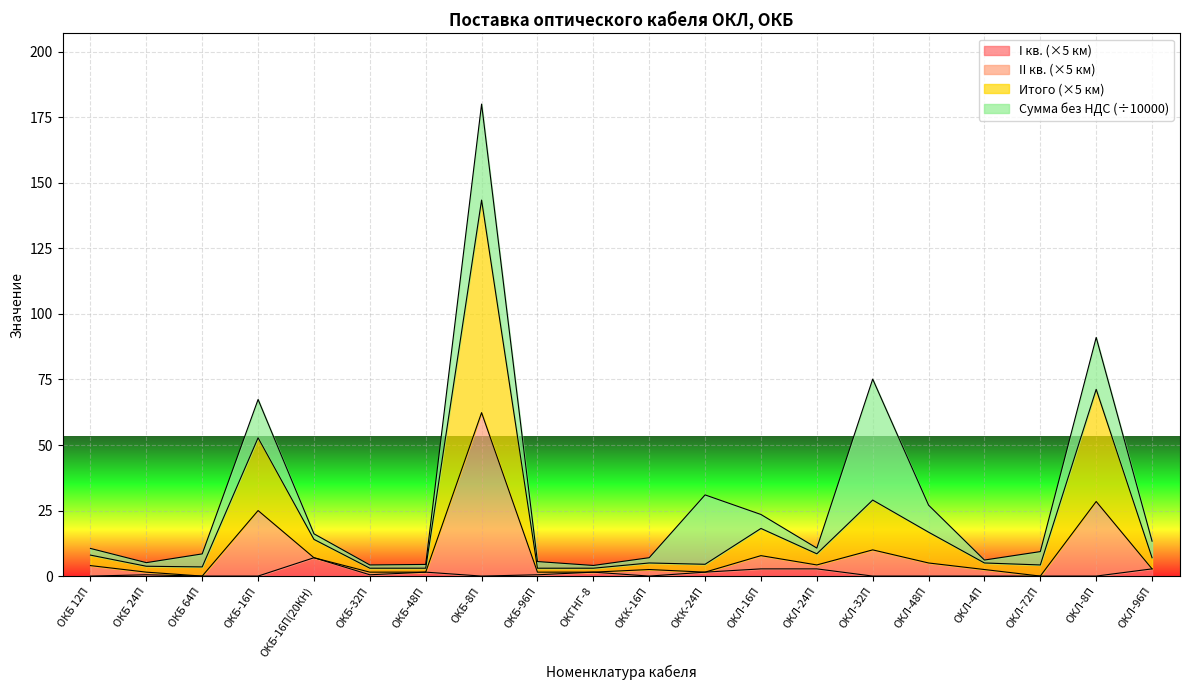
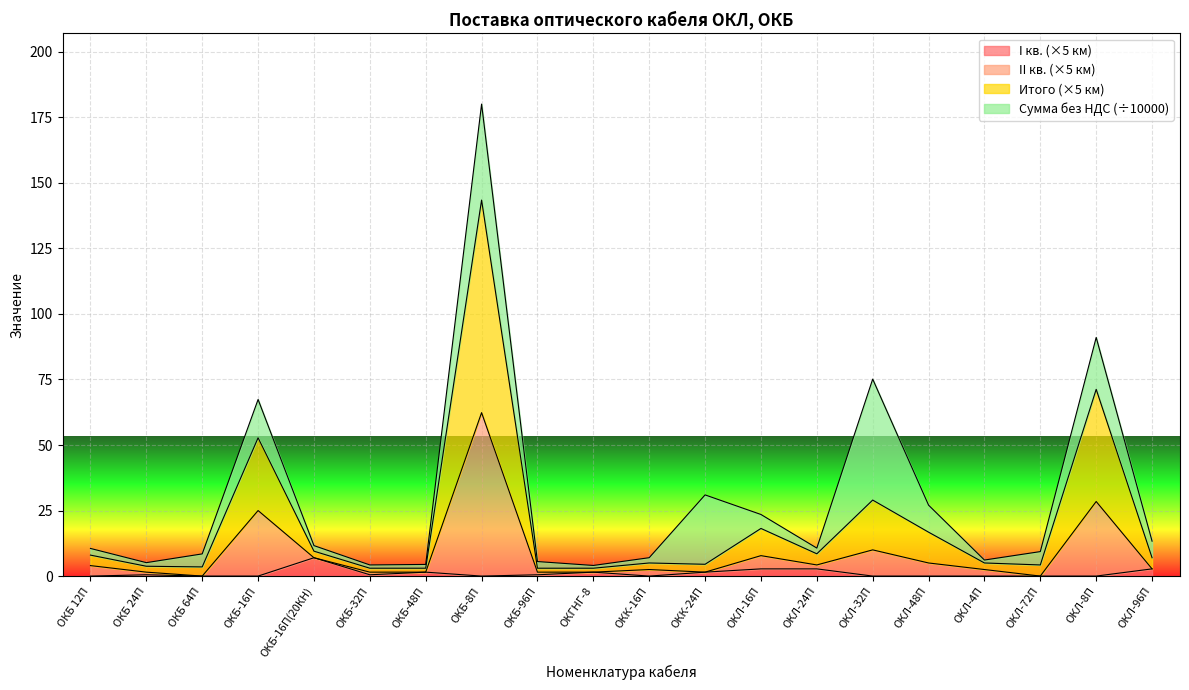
Итого (×5 км), ОКБ-16П(20КН): 7 -> 3
